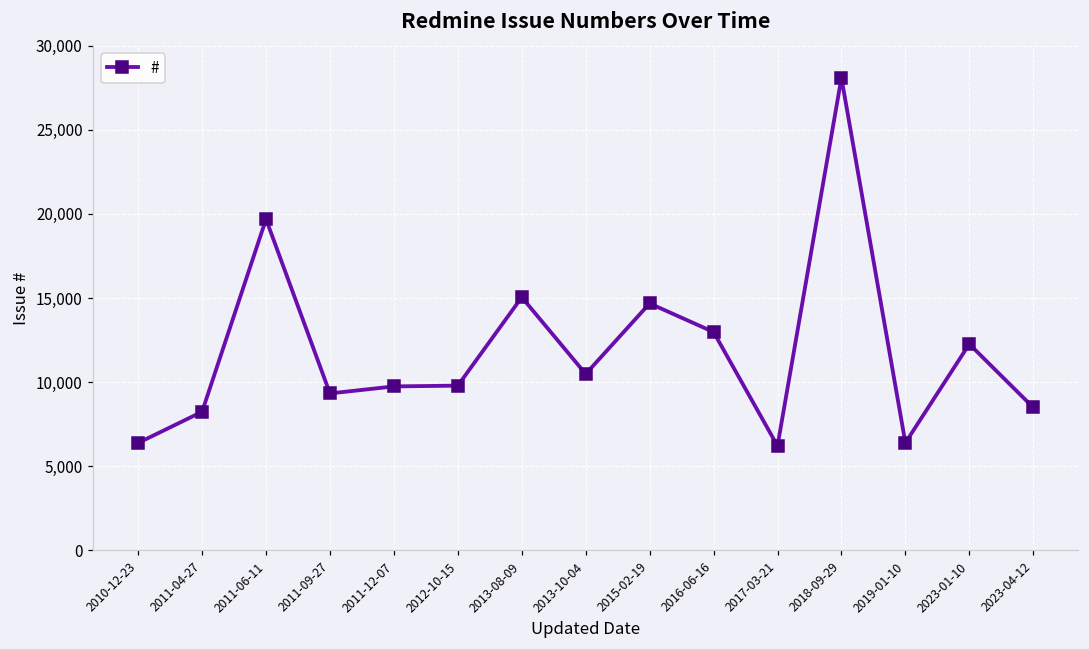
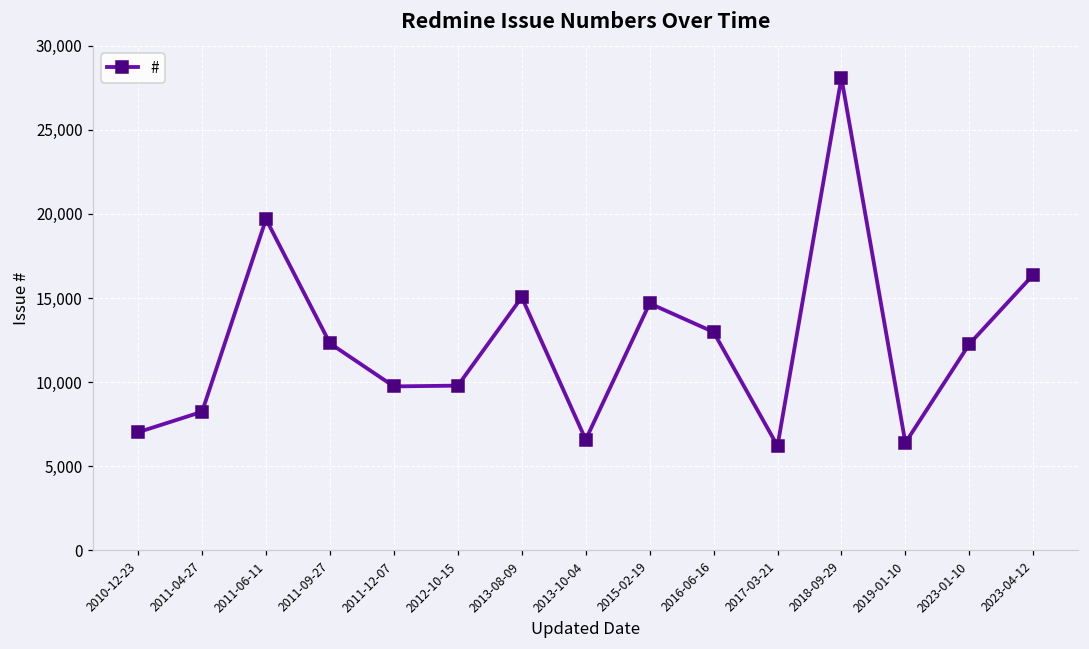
2010-12-23: 6,400 -> 7,000
2011-09-27: 9,300 -> 12,300
2013-10-04: 10,500 -> 6,600
2023-04-12: 8,500 -> 16,400
